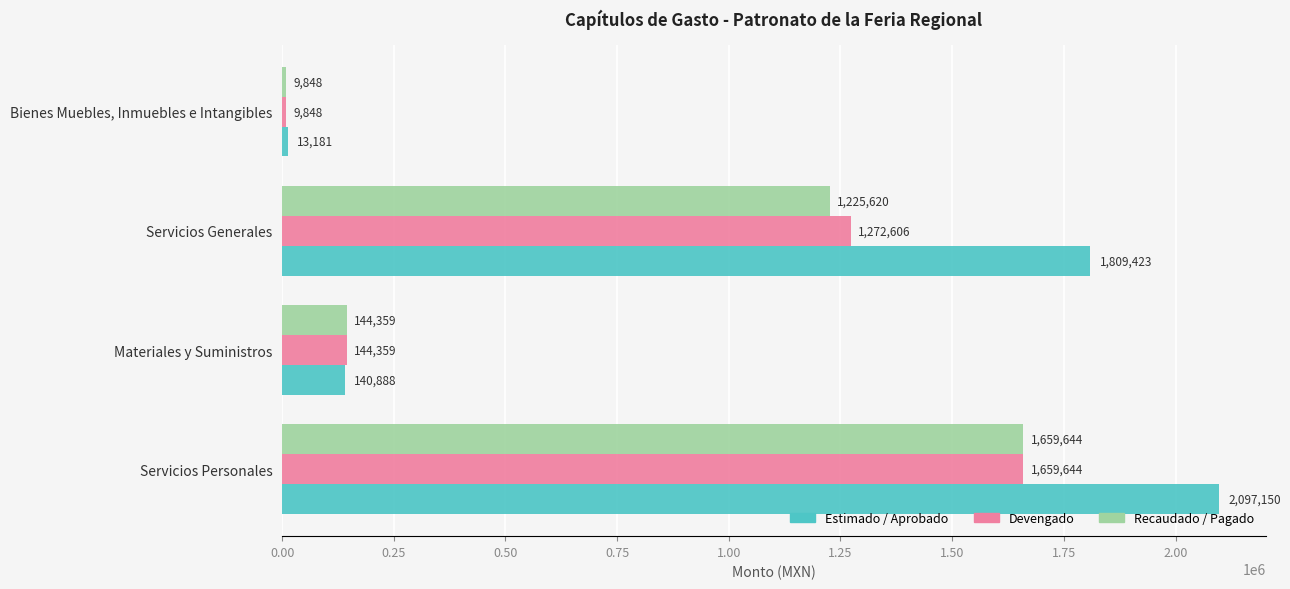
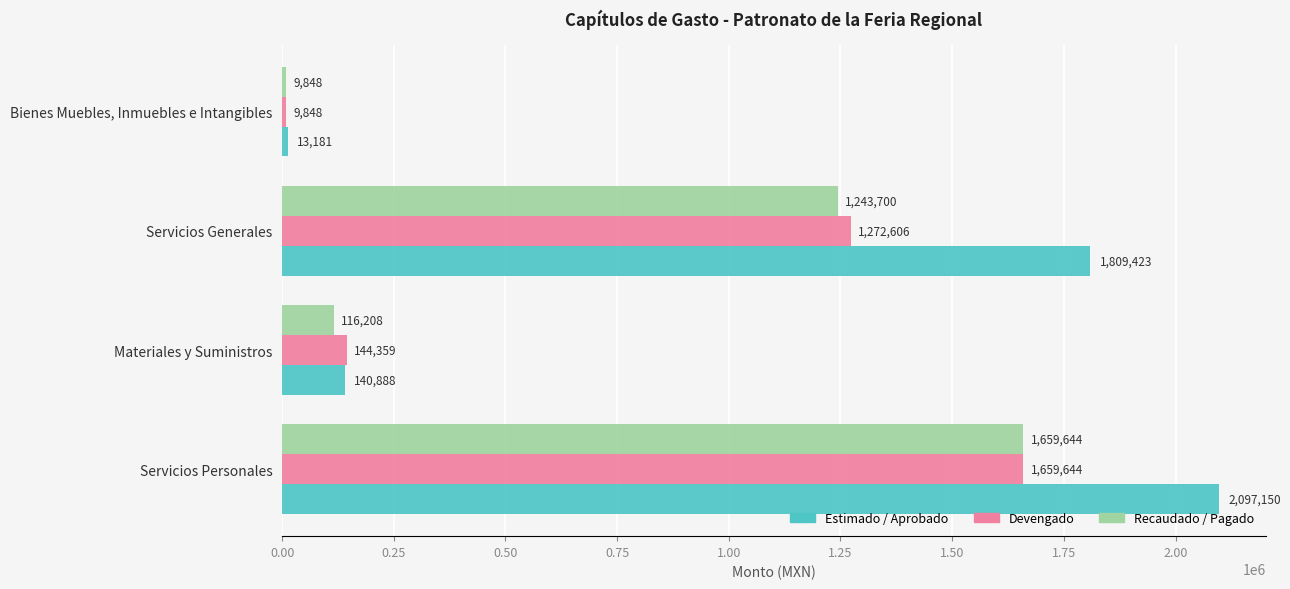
Recaudado / Pagado, Servicios Generales: 1,225,620 -> 1,243,700
Recaudado / Pagado, Materiales y Suministros: 144,359 -> 116,208
